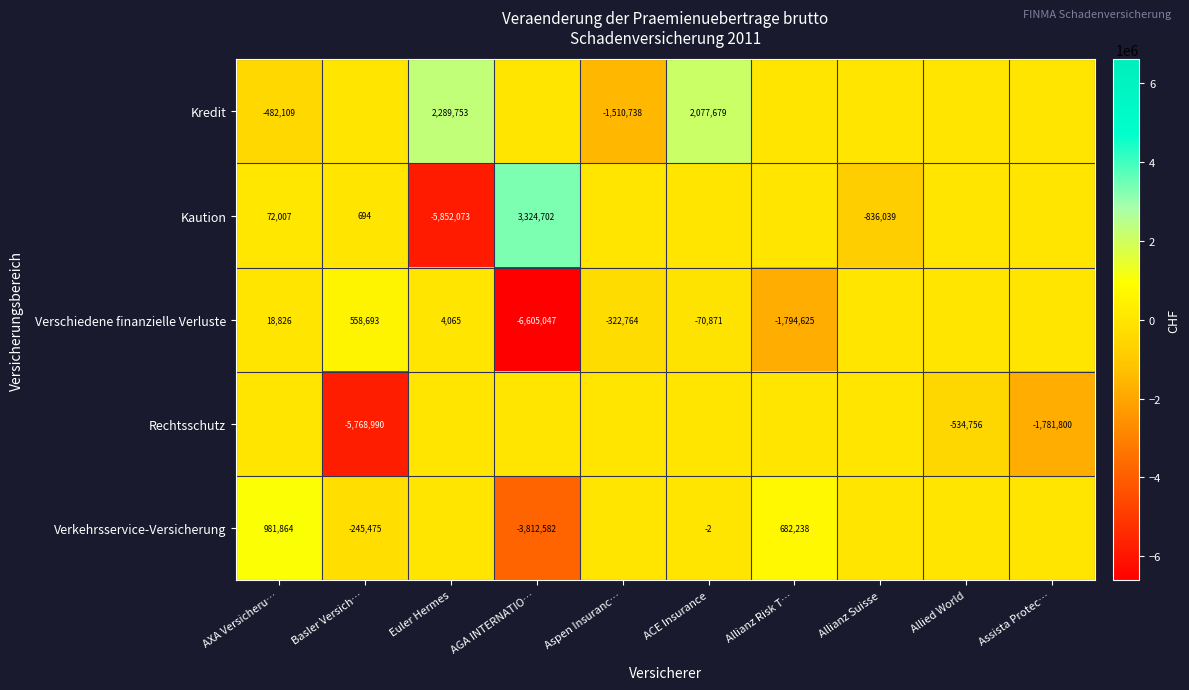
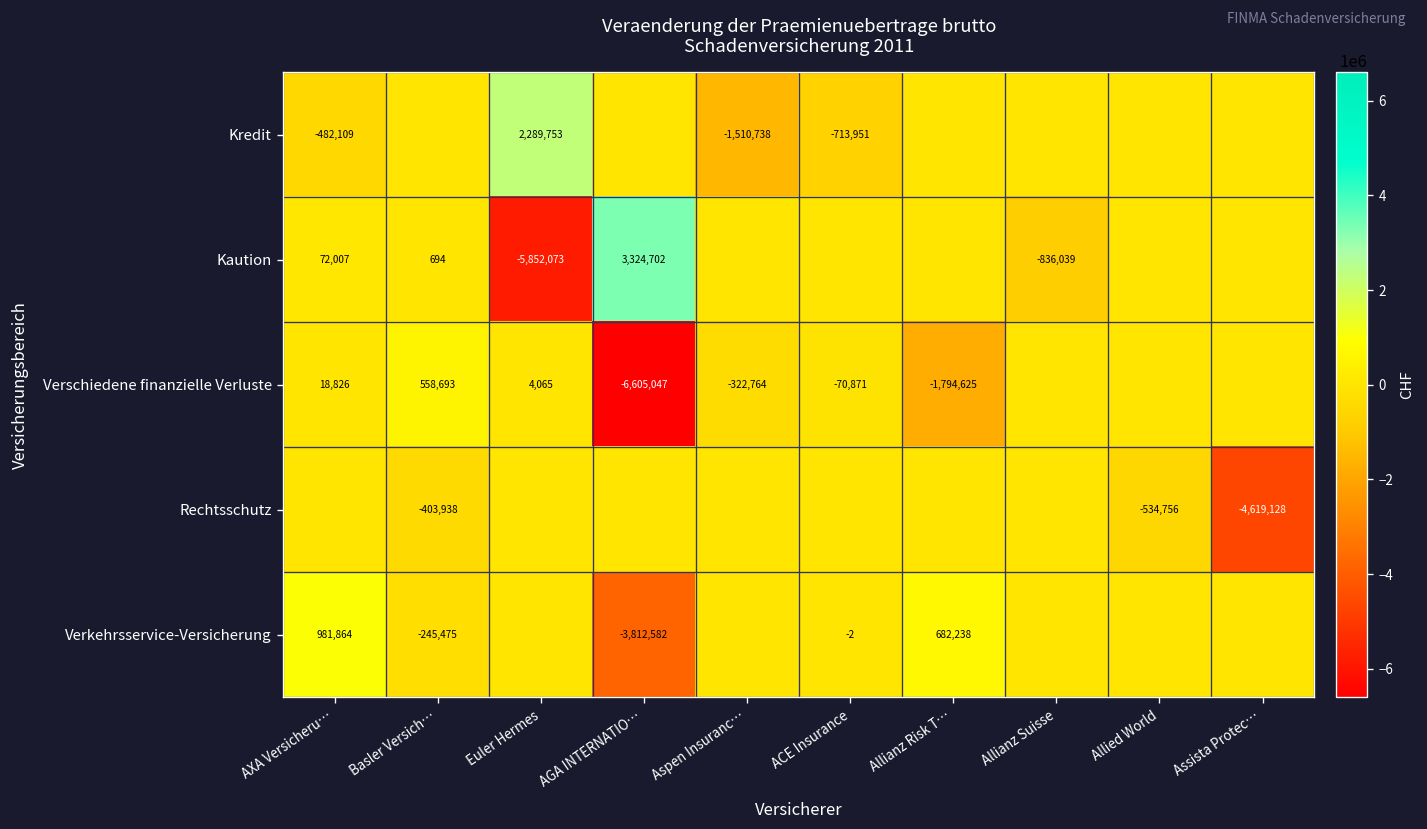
Kredit, ACE Insurance: 2,077,679 -> -713,951
Rechtsschutz, Basler Versich…: -5,768,990 -> -403,938
Rechtsschutz, Assista Protec…: -1,781,800 -> -4,619,128
